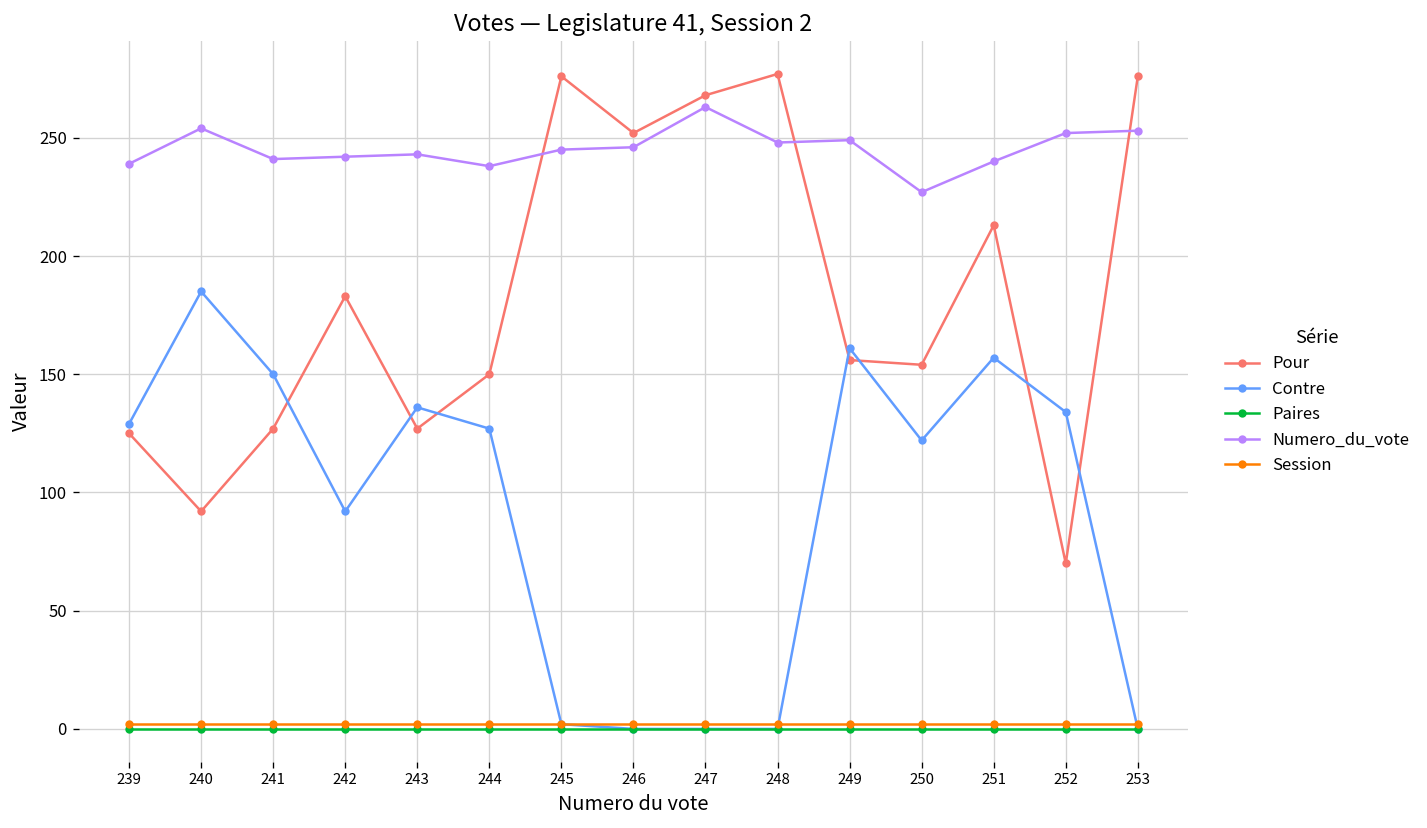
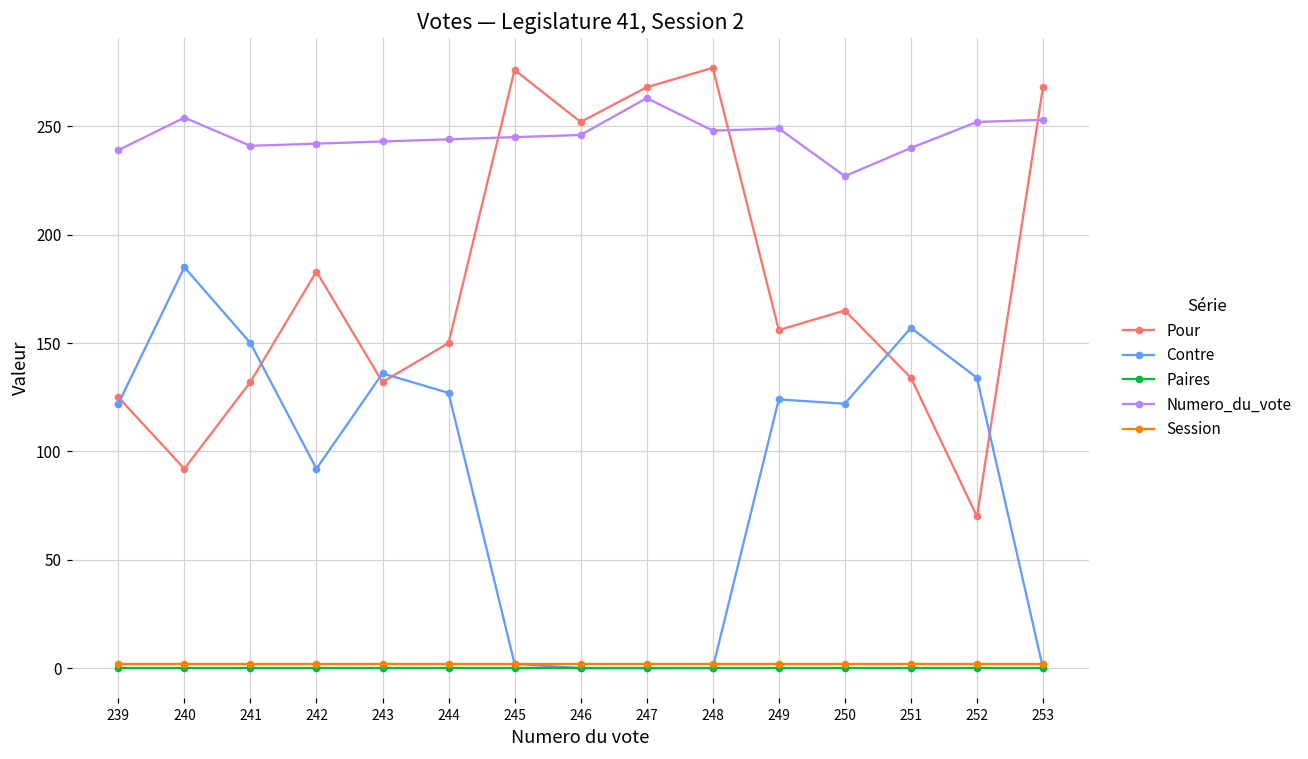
Contre, 239: 129 -> 122
Pour, 241: 127 -> 132
Pour, 243: 127 -> 132
Numero_du_vote, 244: 238 -> 244
Contre, 249: 161 -> 124
Pour, 250: 154 -> 165
Pour, 251: 213 -> 134
Pour, 253: 276 -> 268
